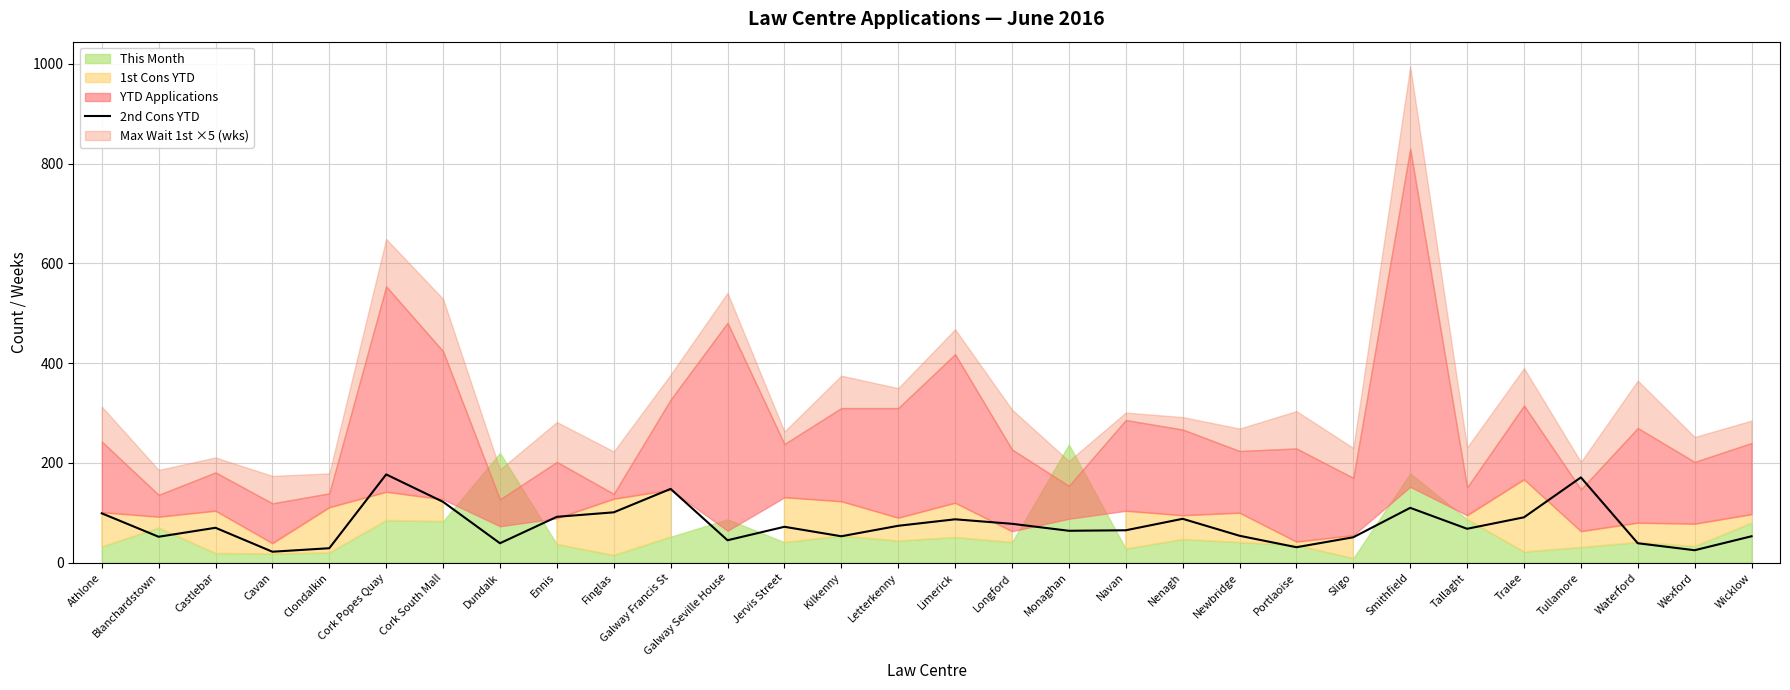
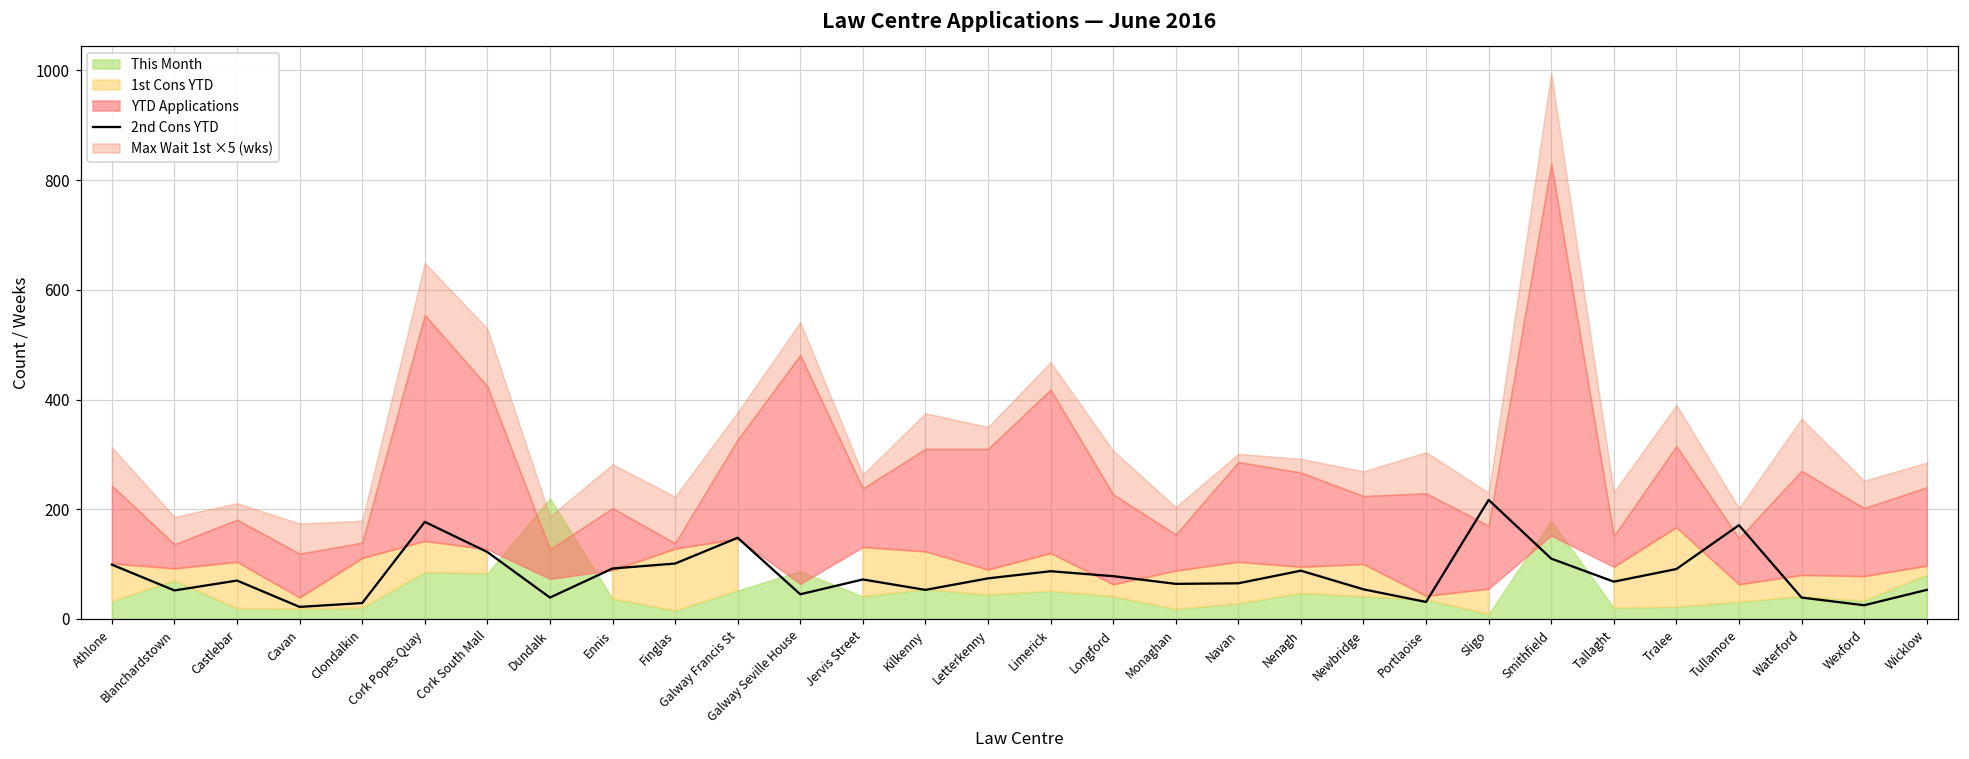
This Month, Monaghan: 240 -> 20
2nd Cons YTD, Sligo: 50 -> 220
This Month, Tallaght: 90 -> 20
